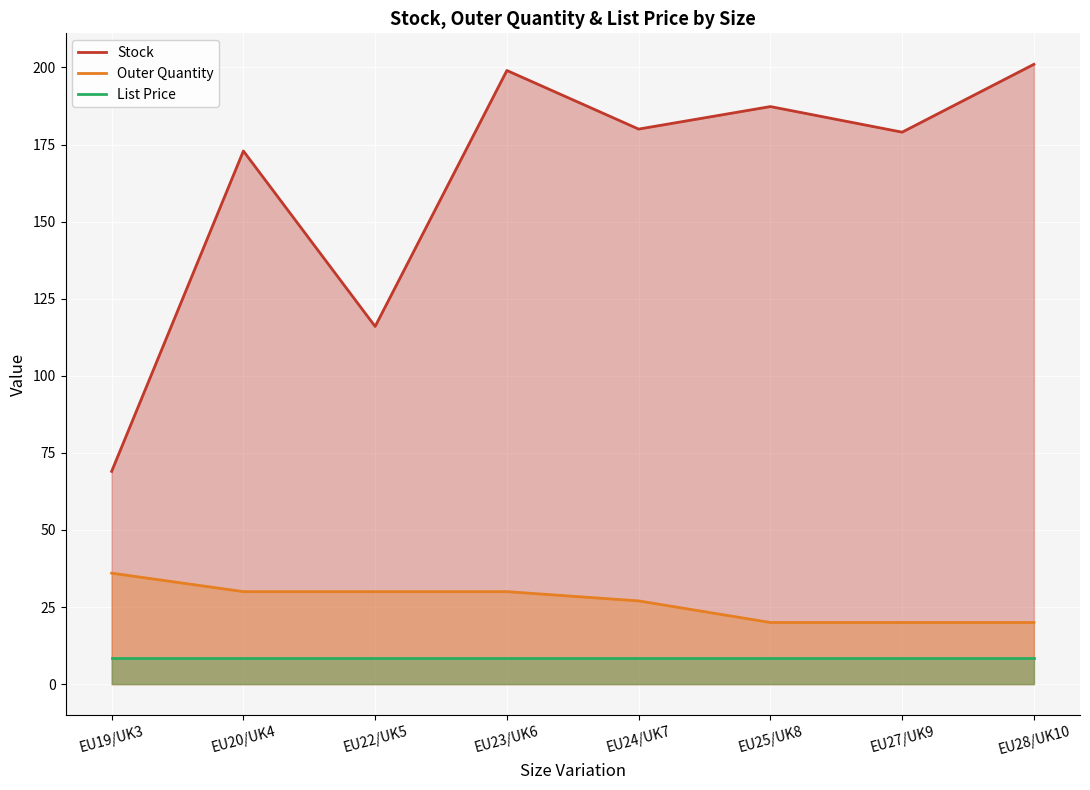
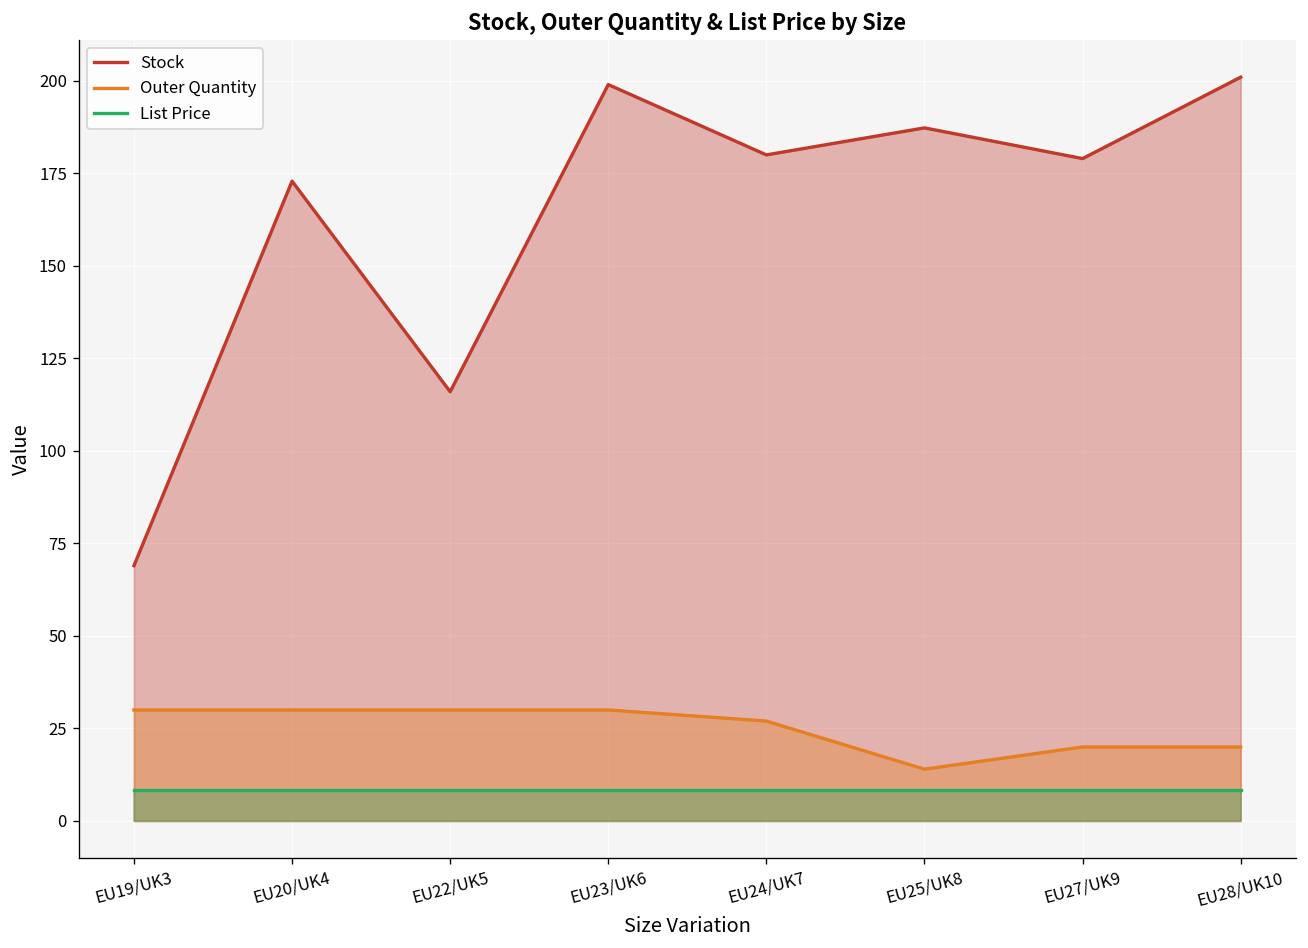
Outer Quantity, EU19/UK3: 36 -> 30
Outer Quantity, EU25/UK8: 20 -> 14
